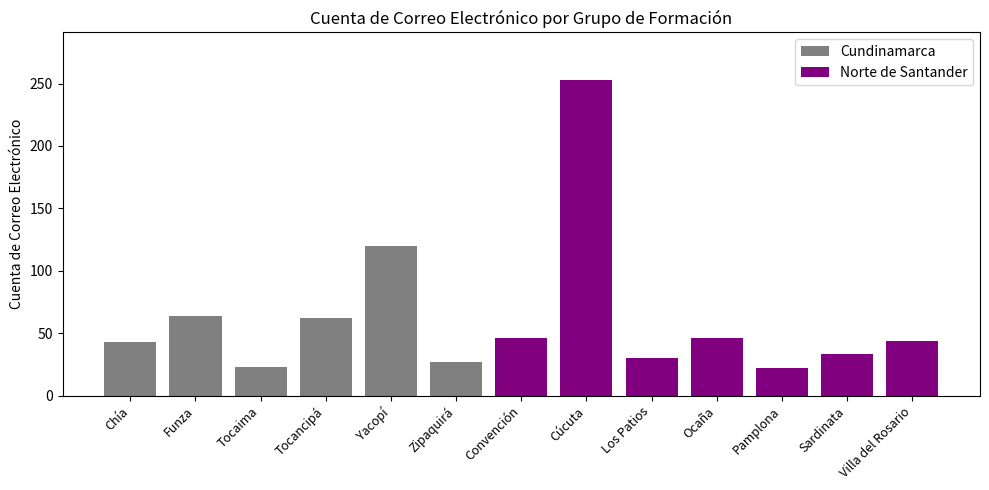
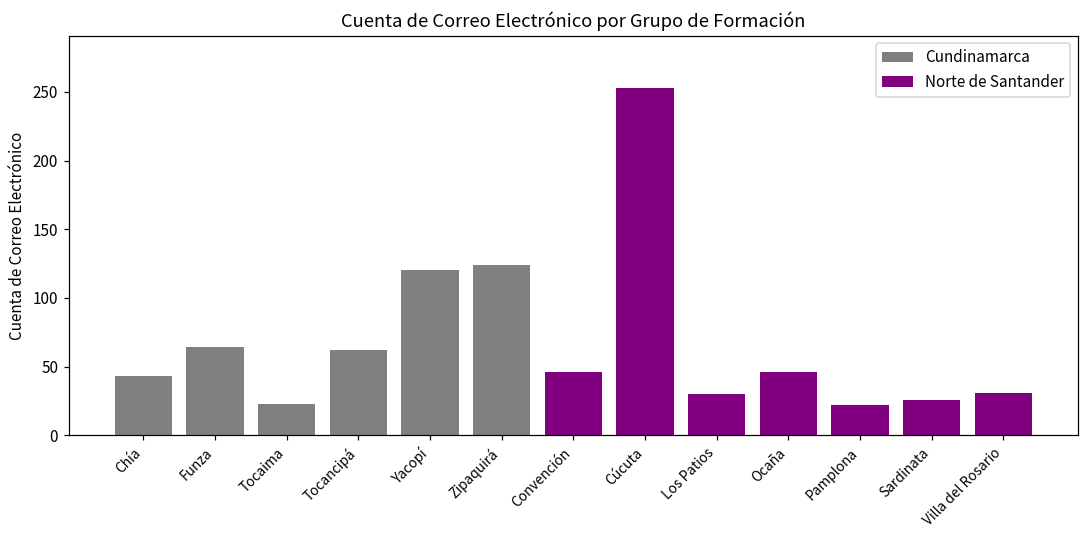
Zipaquirá: 27 -> 124
Sardinata: 33 -> 26
Villa del Rosario: 44 -> 31
